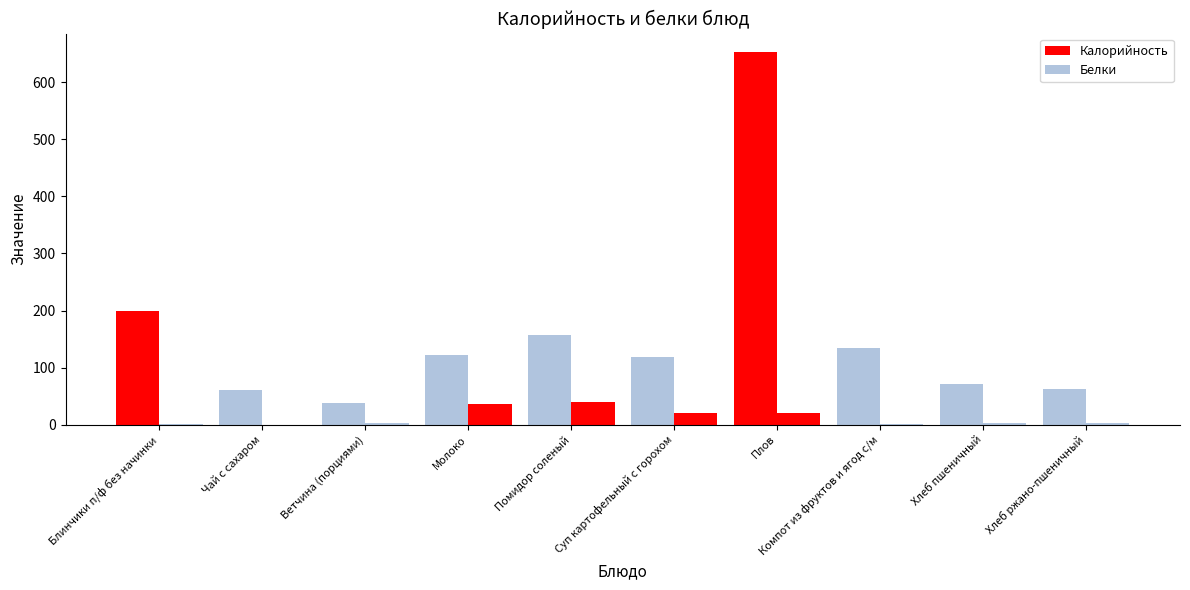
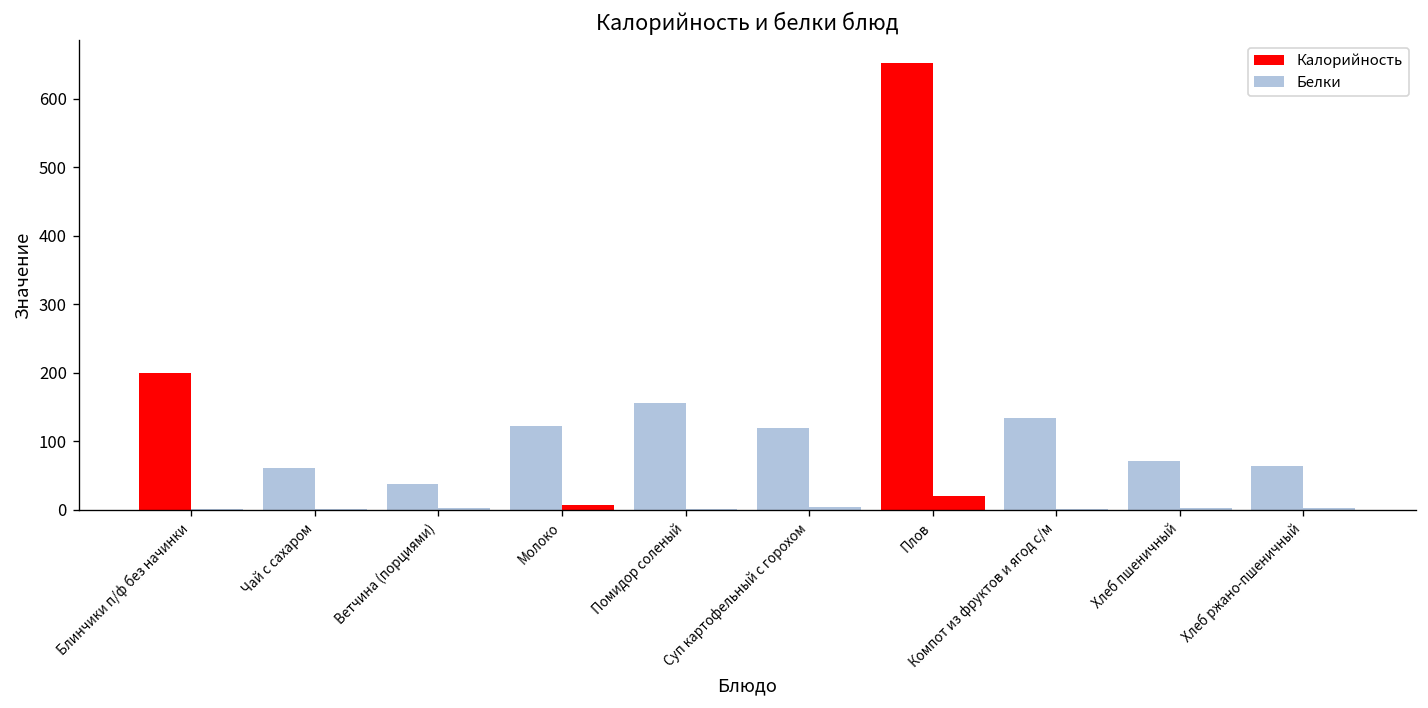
Белки, Молоко: 40 -> 10
Белки, Помидор соленый: 40 -> 0
Белки, Суп картофельный с горохом: 20 -> 0
